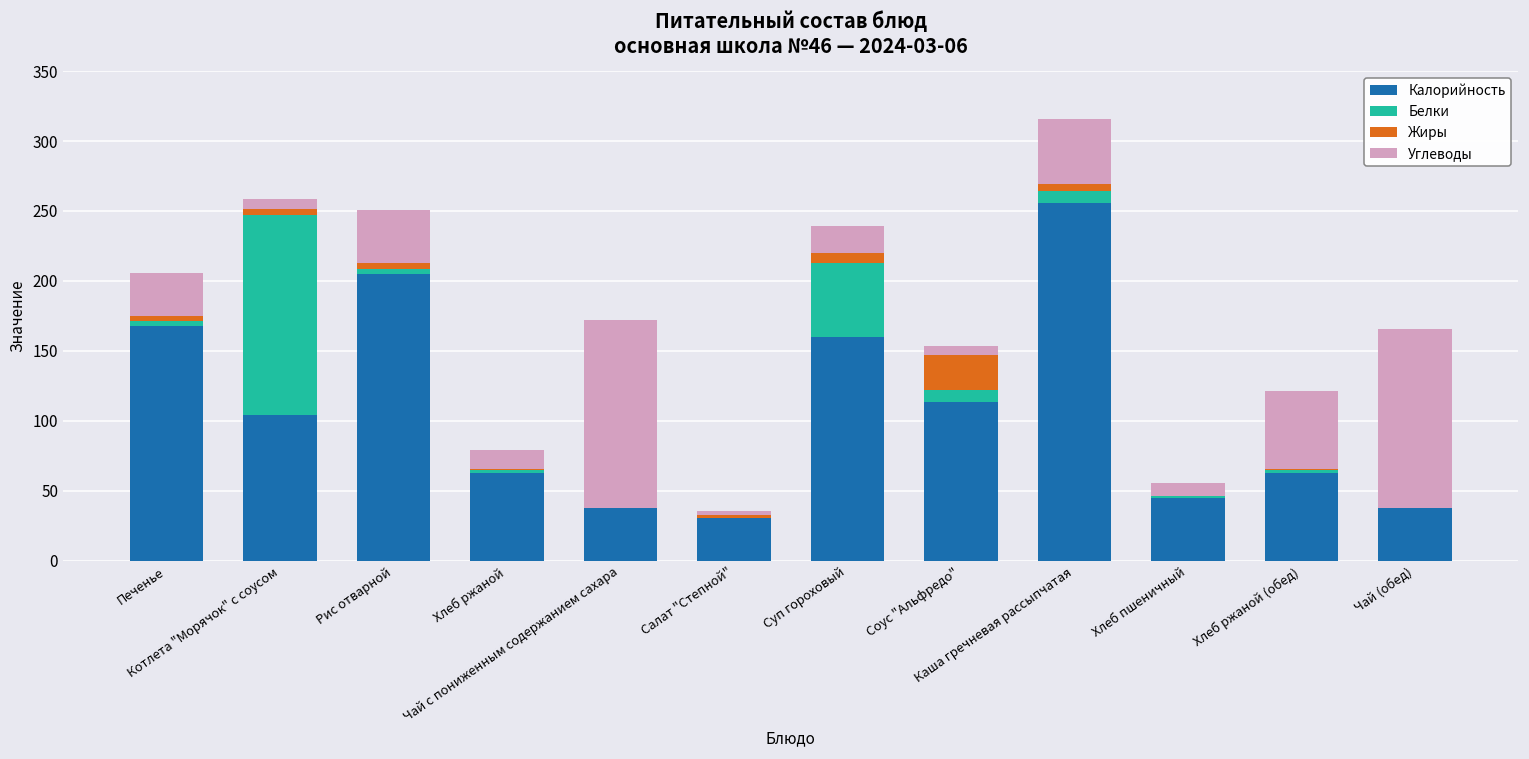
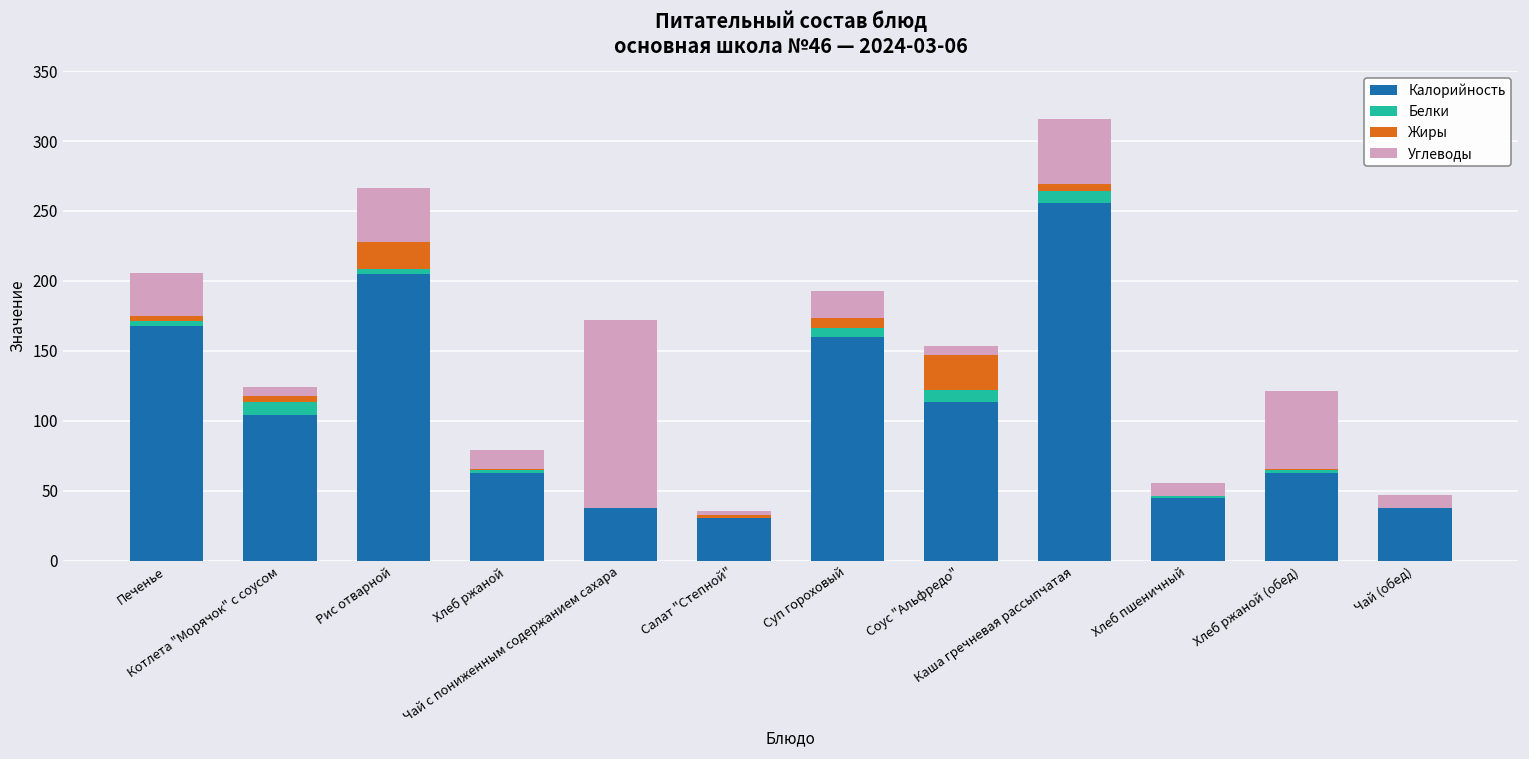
Белки, Котлета "Морячок" с соусом: 143 -> 9
Жиры, Рис отварной: 4 -> 19
Белки, Суп гороховый: 53 -> 6
Углеводы, Чай (обед): 129 -> 10
